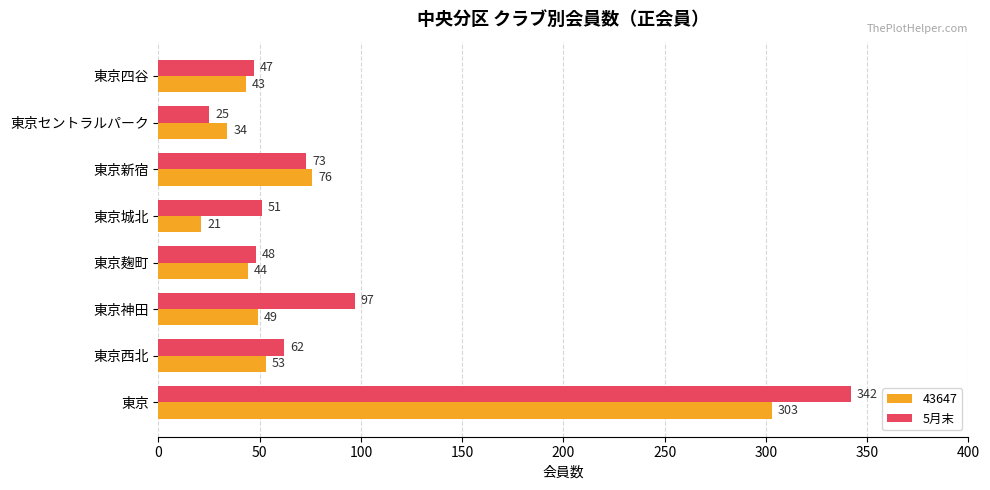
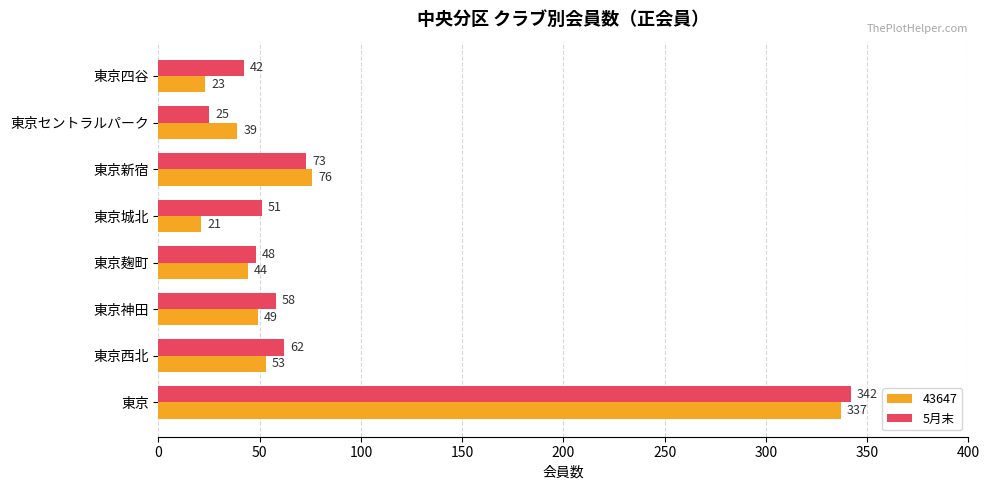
5月末, 東京四谷: 47 -> 42
43647, 東京四谷: 43 -> 23
43647, 東京セントラルパーク: 34 -> 39
5月末, 東京神田: 97 -> 58
43647, 東京: 303 -> 337
